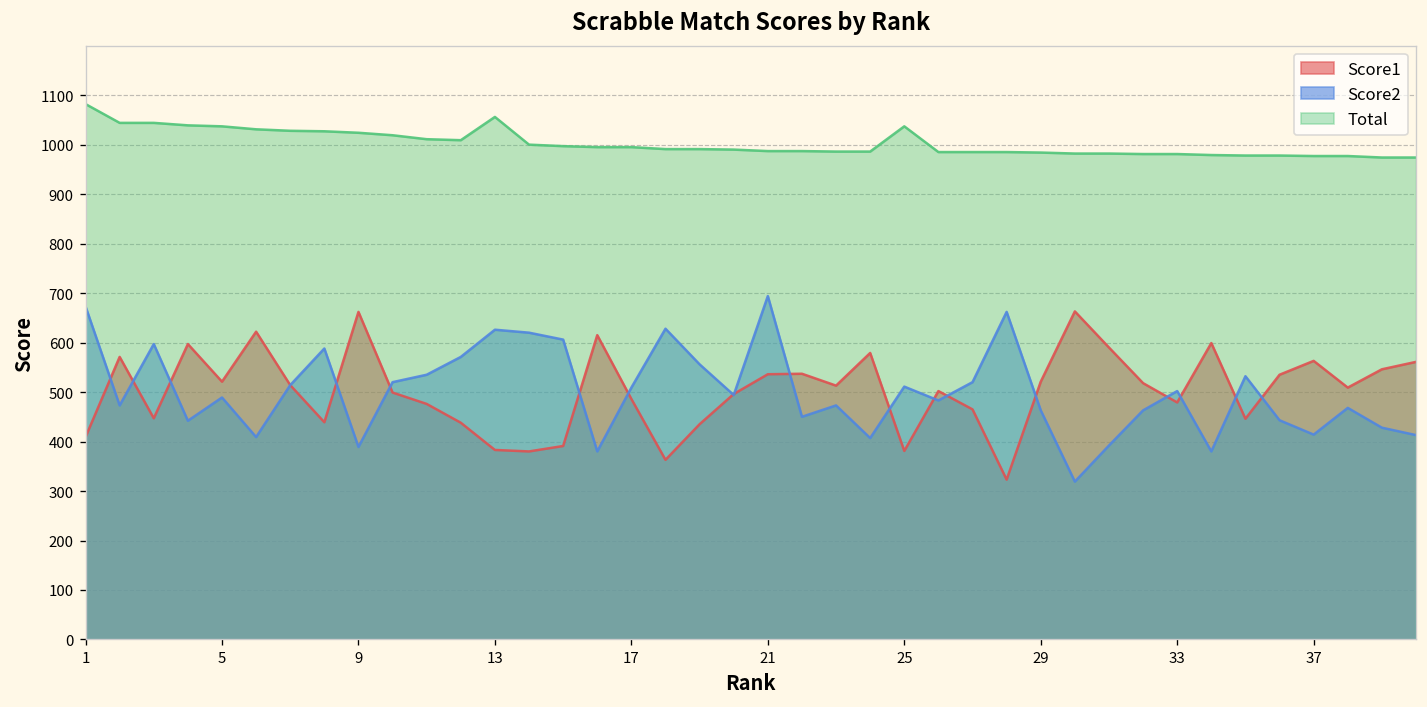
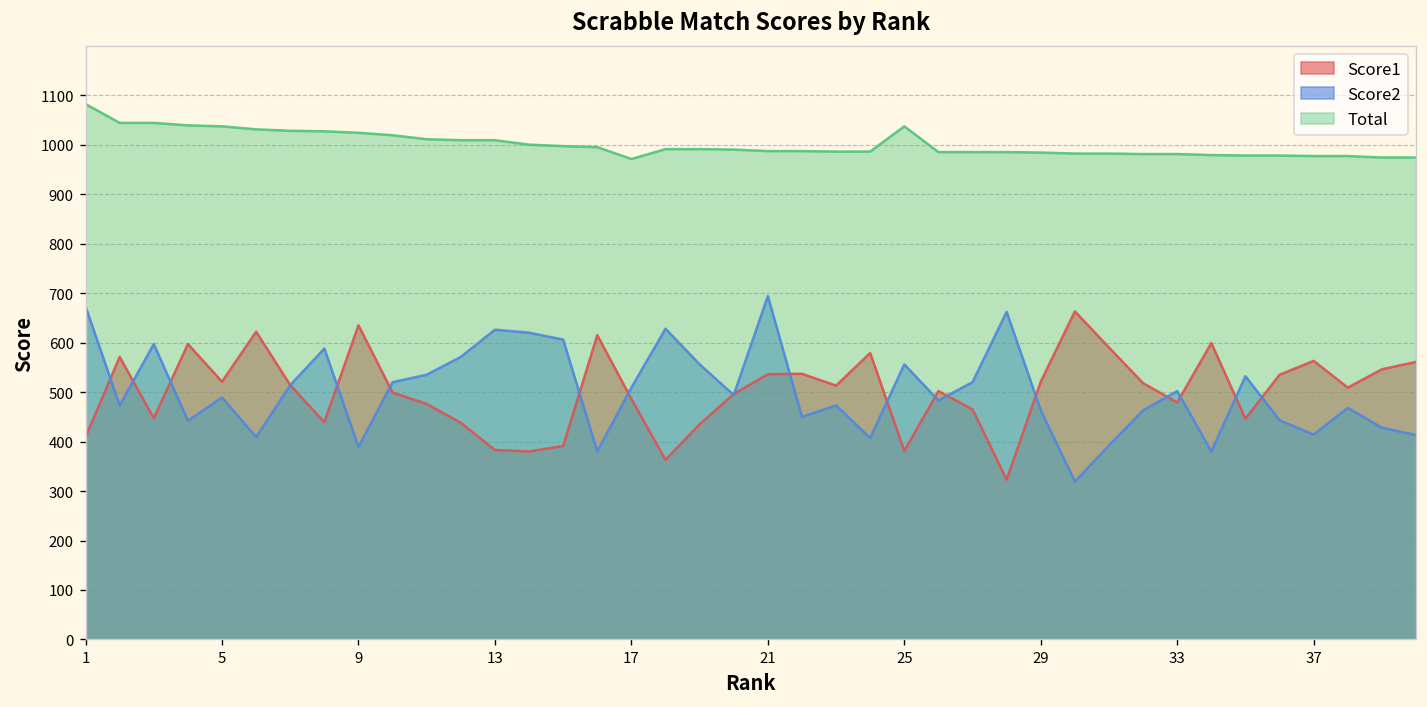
Score1, 9: 660 -> 640
Total, 13: 1060 -> 1010
Total, 17: 1000 -> 970
Score2, 25: 510 -> 560
